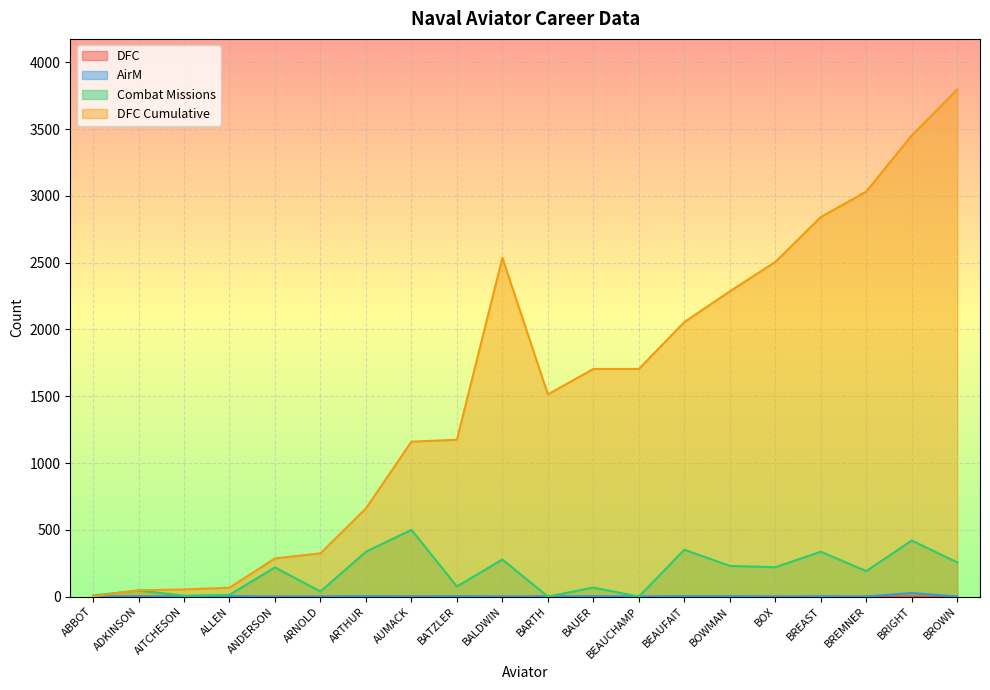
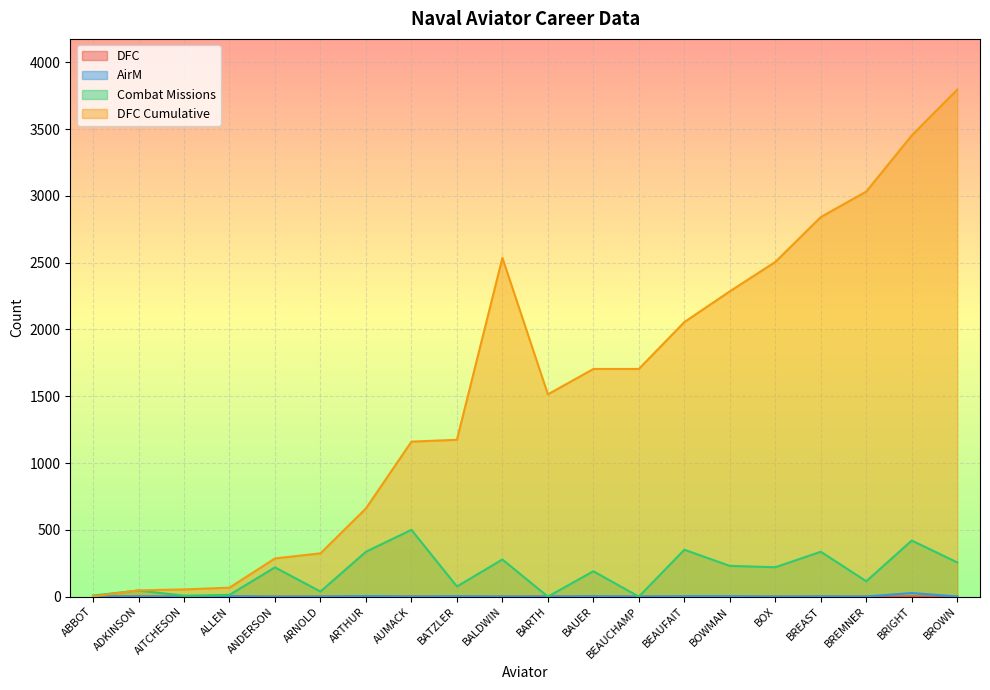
Combat Missions, BAUER: 70 -> 190
Combat Missions, BREMNER: 190 -> 120
